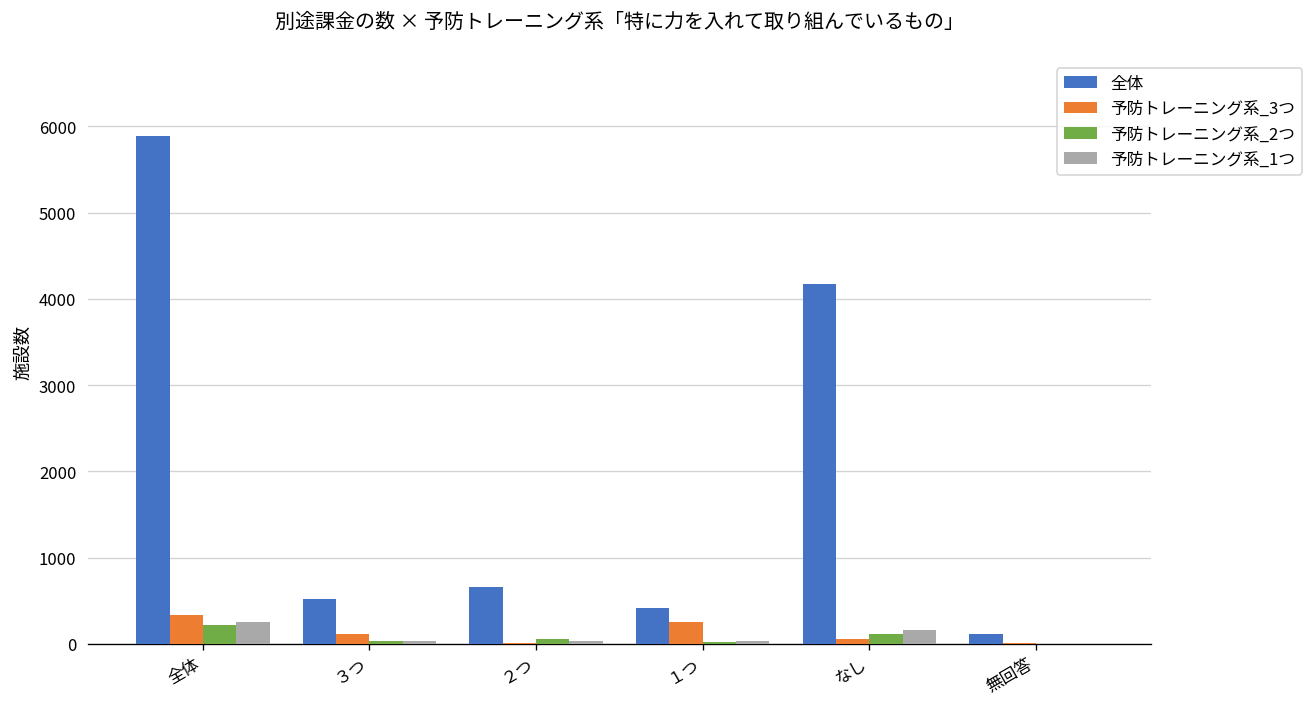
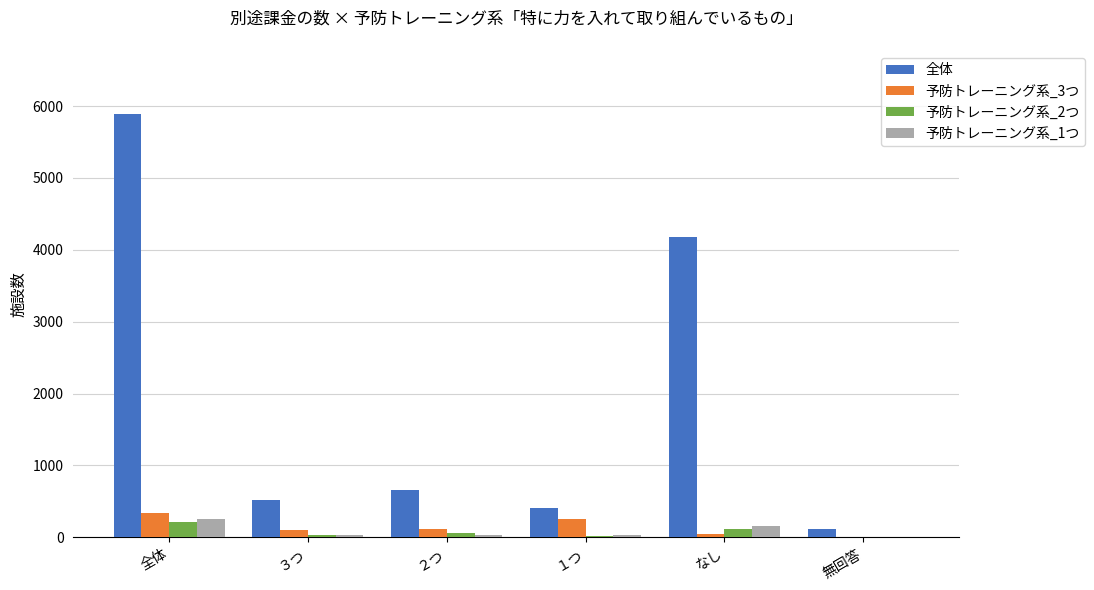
予防トレーニング系_3つ, ２つ: 0 -> 100
